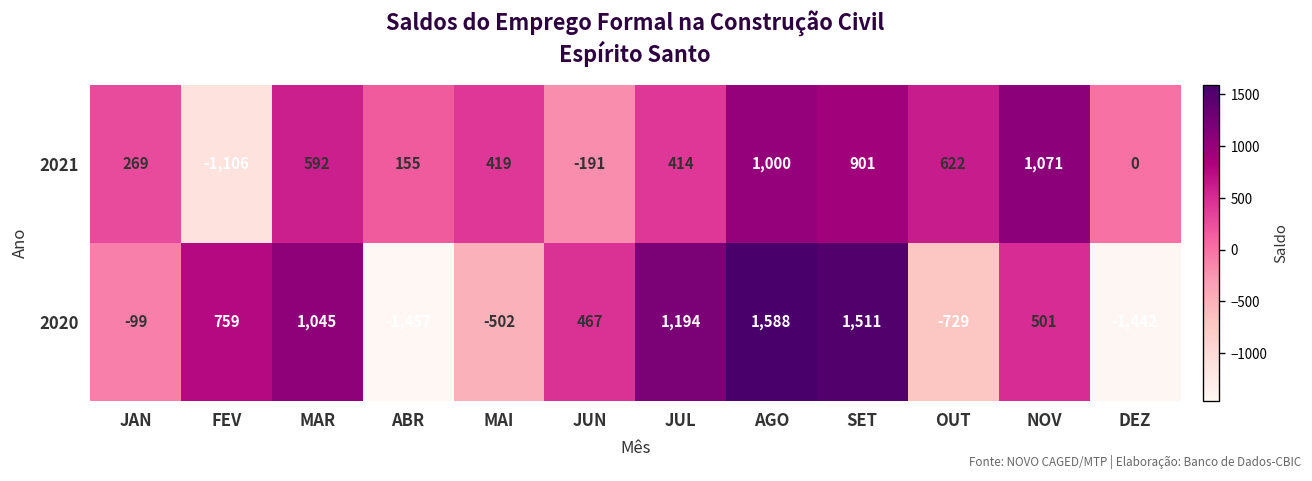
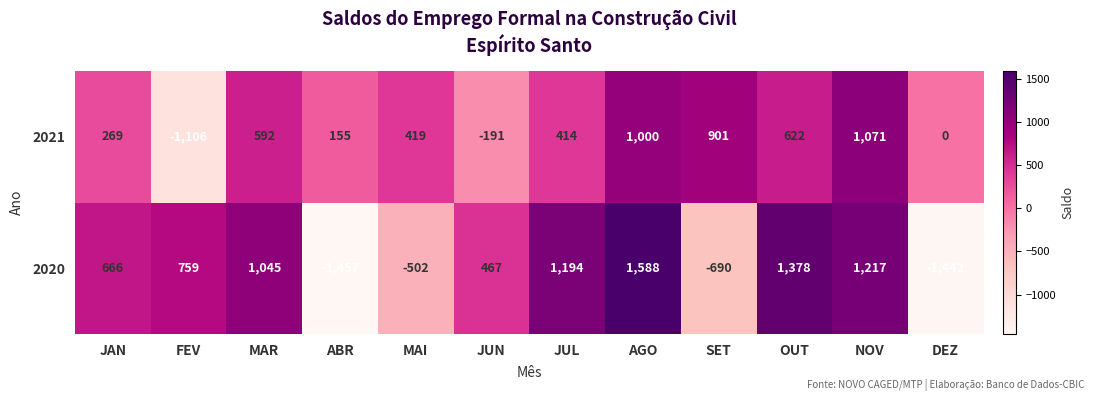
2020, JAN: -99 -> 666
2020, SET: 1,511 -> -690
2020, OUT: -729 -> 1,378
2020, NOV: 501 -> 1,217
